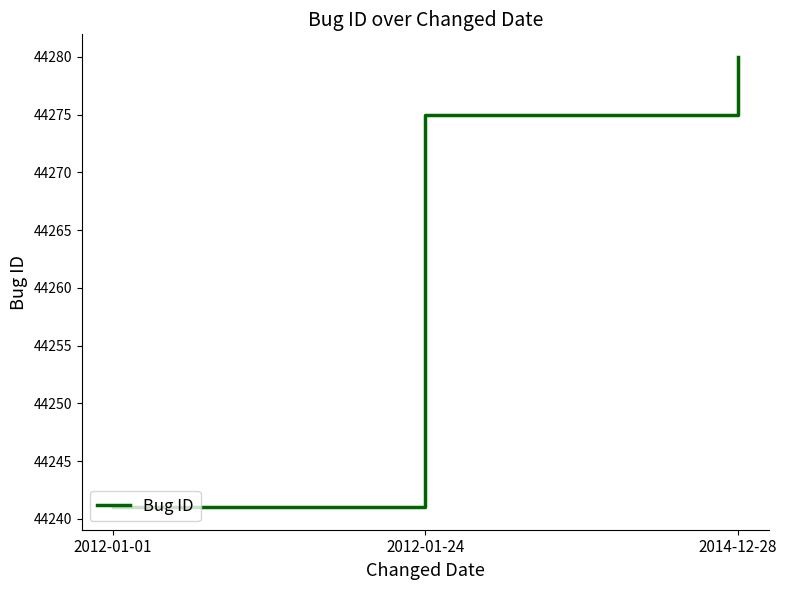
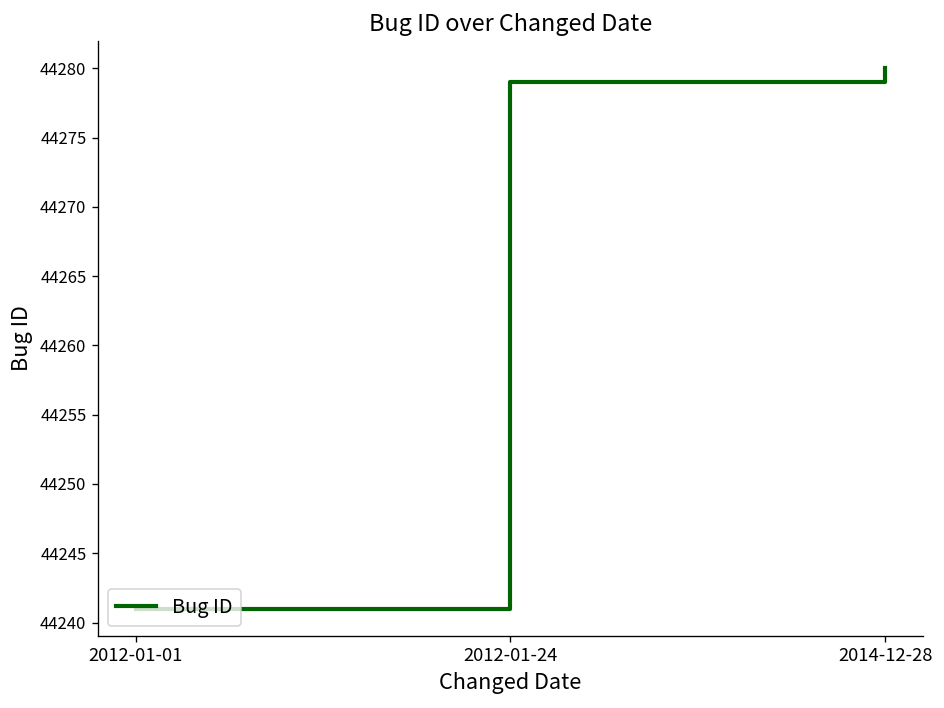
2012-01-24: 44275 -> 44279
